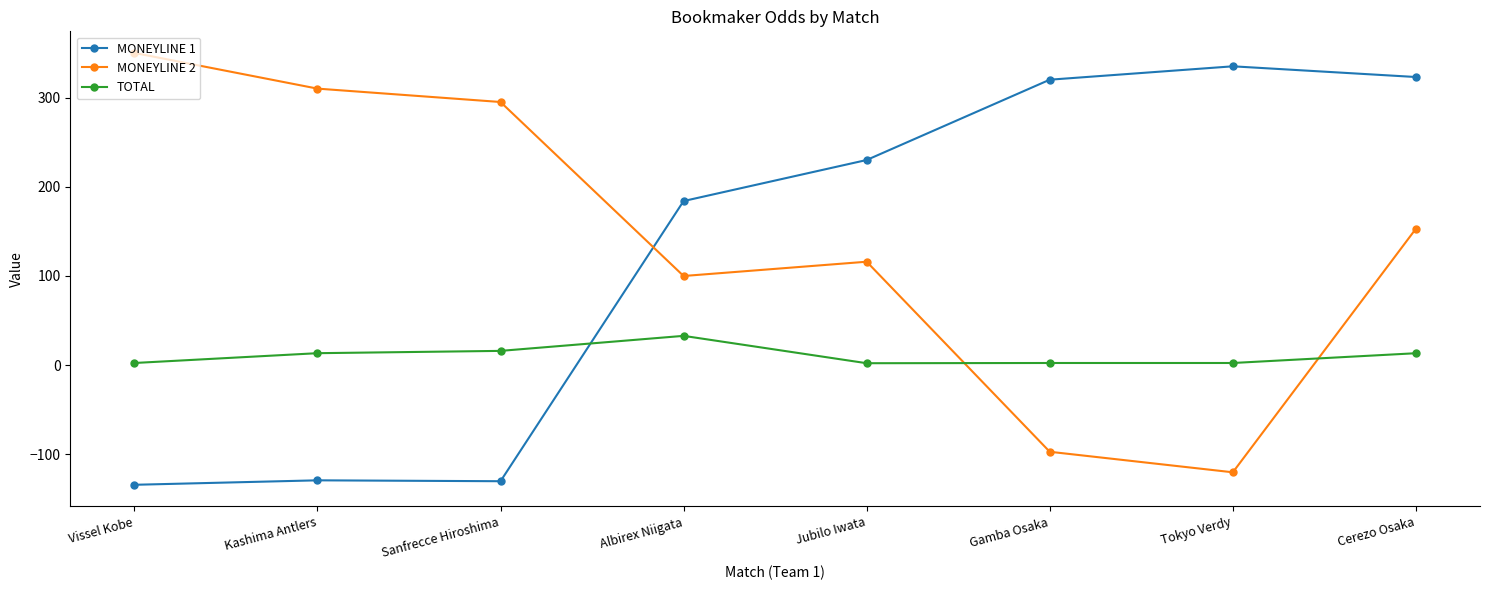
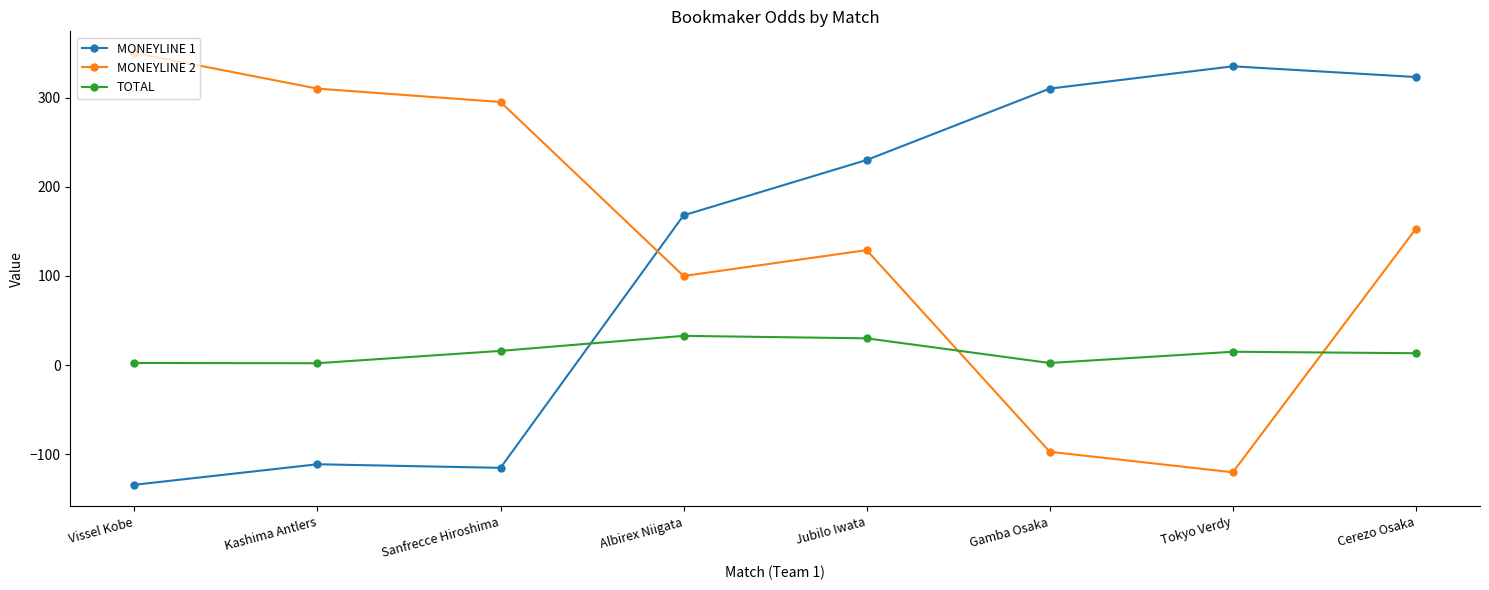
MONEYLINE 1, Kashima Antlers: -130 -> -110
TOTAL, Kashima Antlers: 10 -> 0
MONEYLINE 1, Sanfrecce Hiroshima: -130 -> -120
MONEYLINE 1, Albirex Niigata: 180 -> 170
MONEYLINE 2, Jubilo Iwata: 120 -> 130
TOTAL, Jubilo Iwata: 0 -> 30
MONEYLINE 1, Gamba Osaka: 320 -> 310
TOTAL, Tokyo Verdy: 0 -> 20
